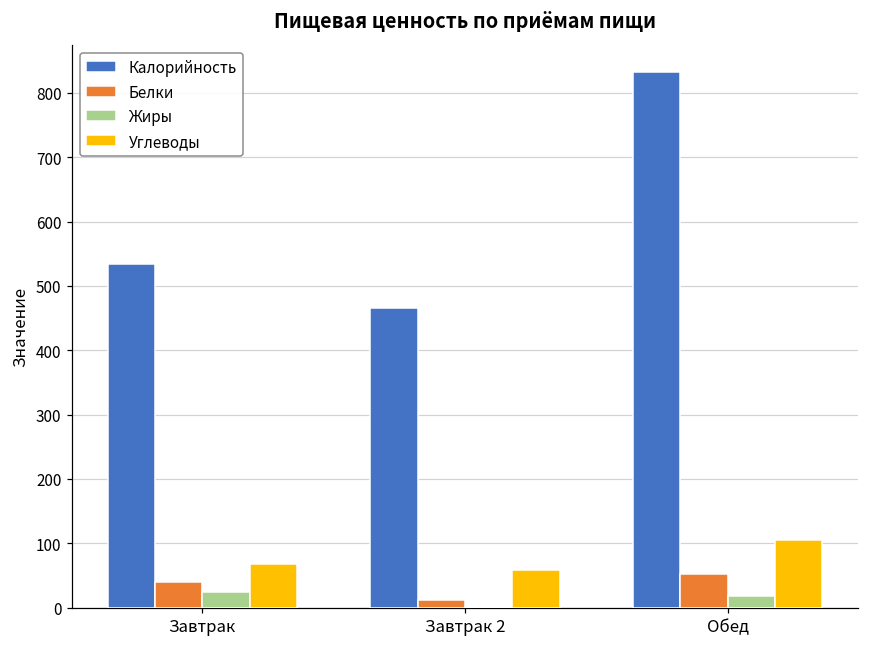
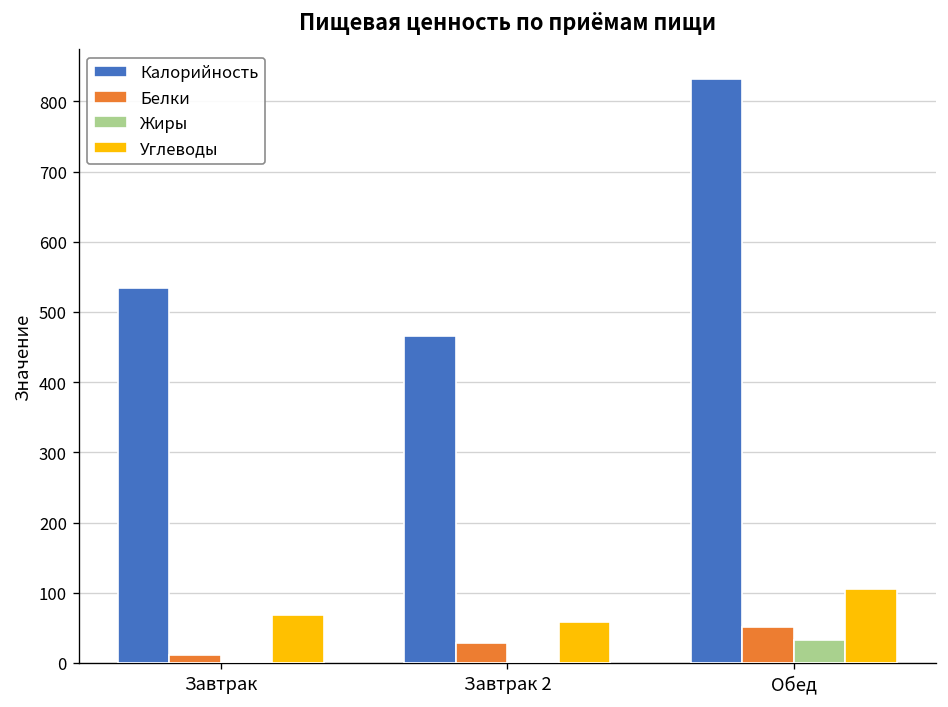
Белки, Завтрак: 40 -> 10
Жиры, Завтрак: 20 -> 0
Белки, Завтрак 2: 10 -> 30
Жиры, Обед: 20 -> 30
